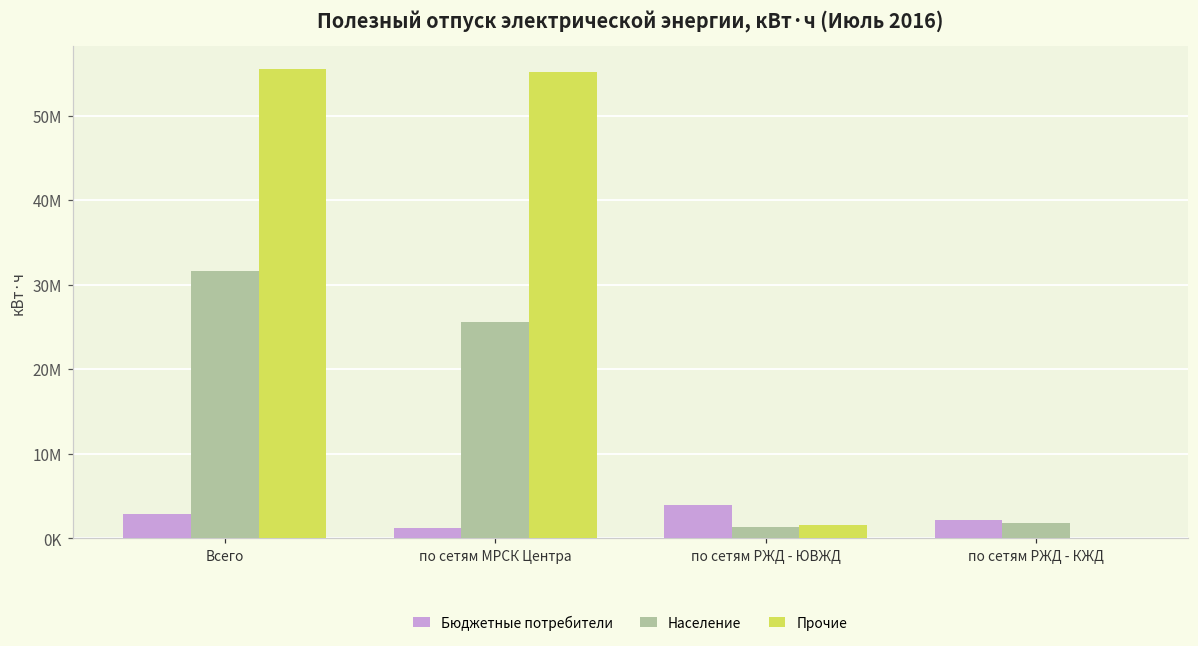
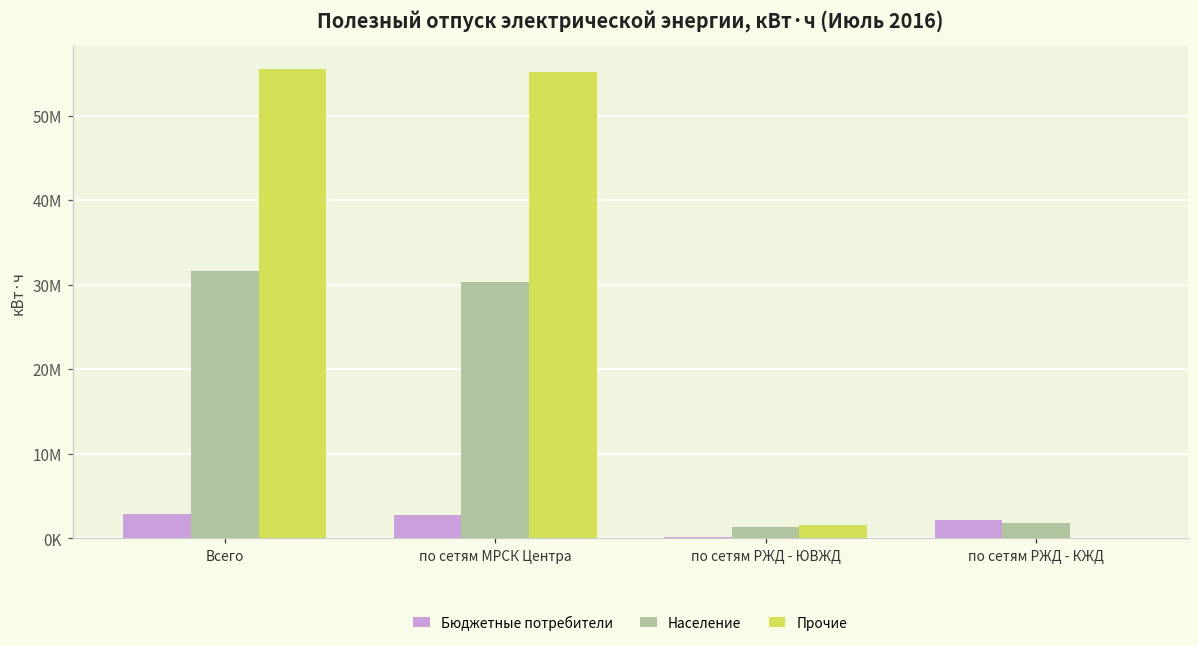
Бюджетные потребители, по сетям МРСК Центра: 1000000 -> 3000000
Население, по сетям МРСК Центра: 26000000 -> 30000000
Бюджетные потребители, по сетям РЖД - ЮВЖД: 4000000 -> 0
